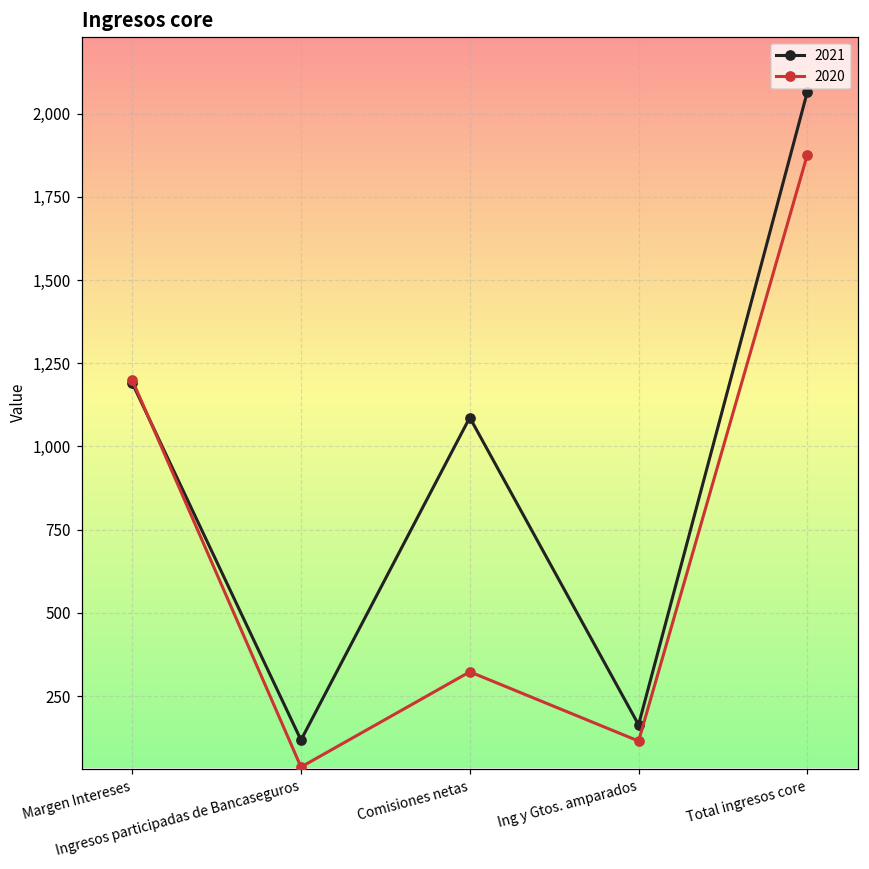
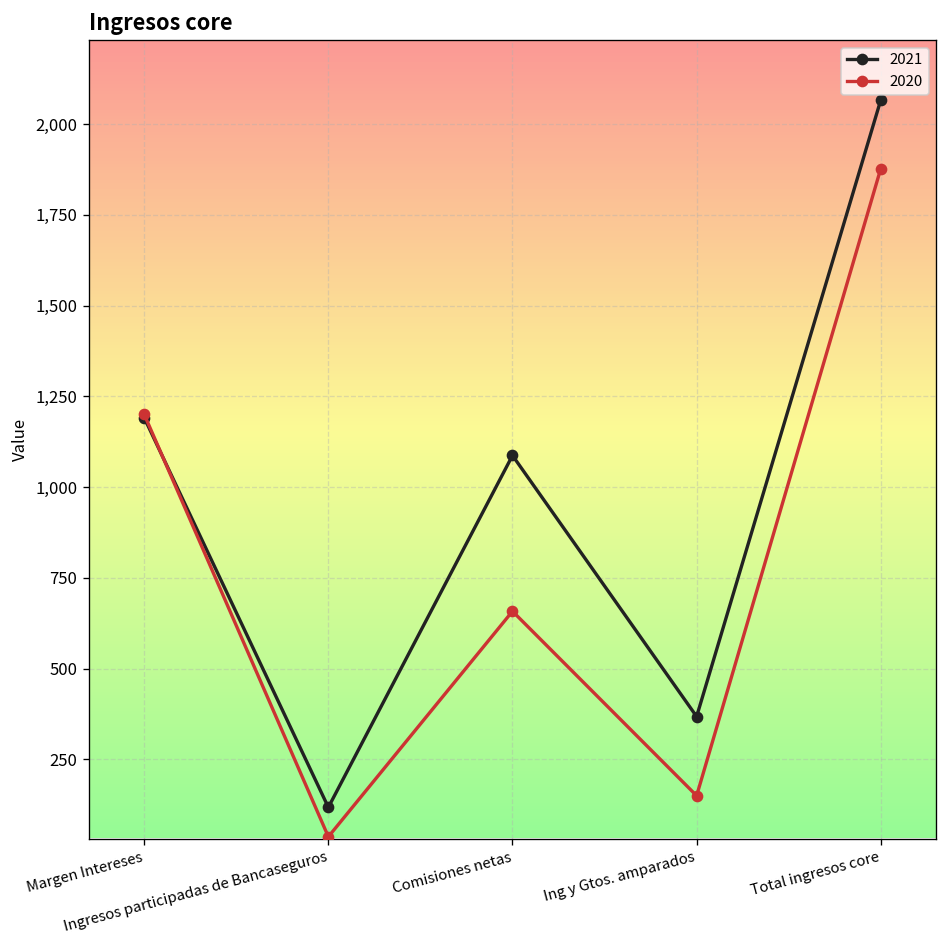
2020, Comisiones netas: 320 -> 660
2021, Ing y Gtos. amparados: 160 -> 370
2020, Ing y Gtos. amparados: 120 -> 150
